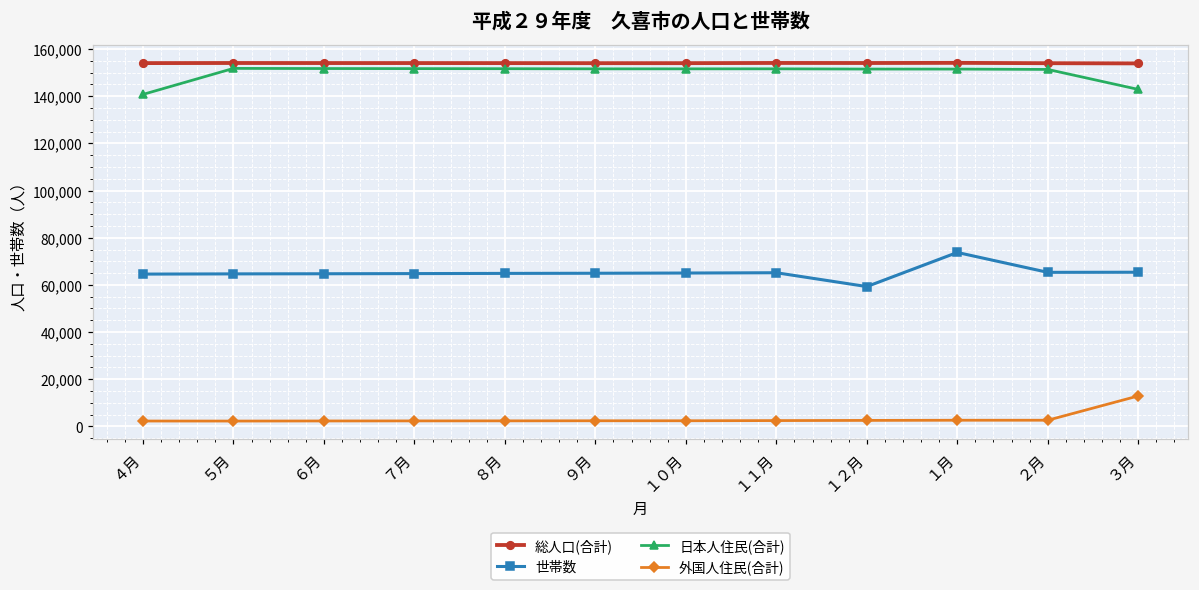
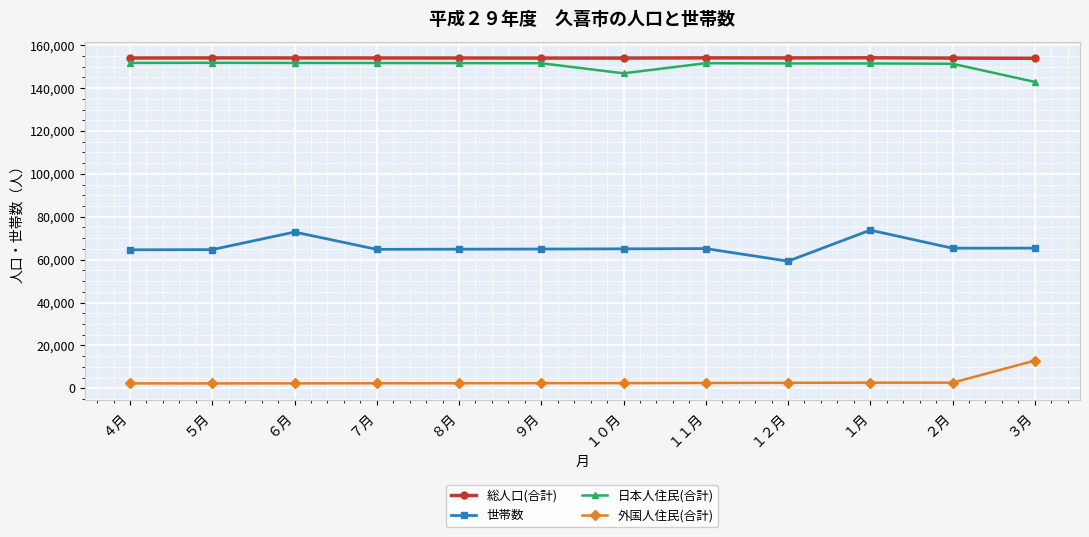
日本人住民(合計), ４月: 141,000 -> 152,000
世帯数, ６月: 65,000 -> 73,000
日本人住民(合計), １０月: 152,000 -> 147,000
